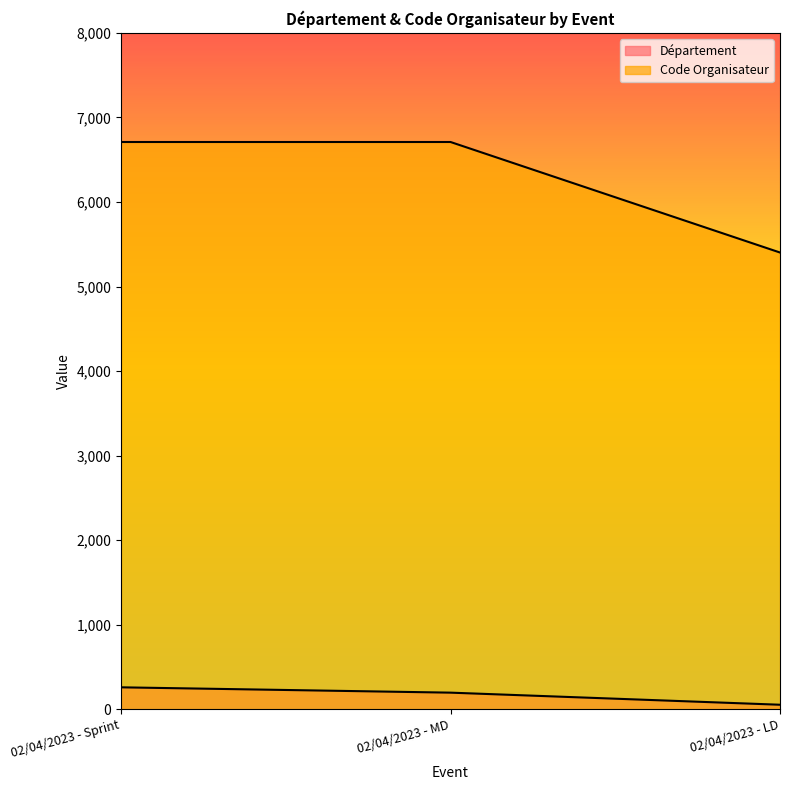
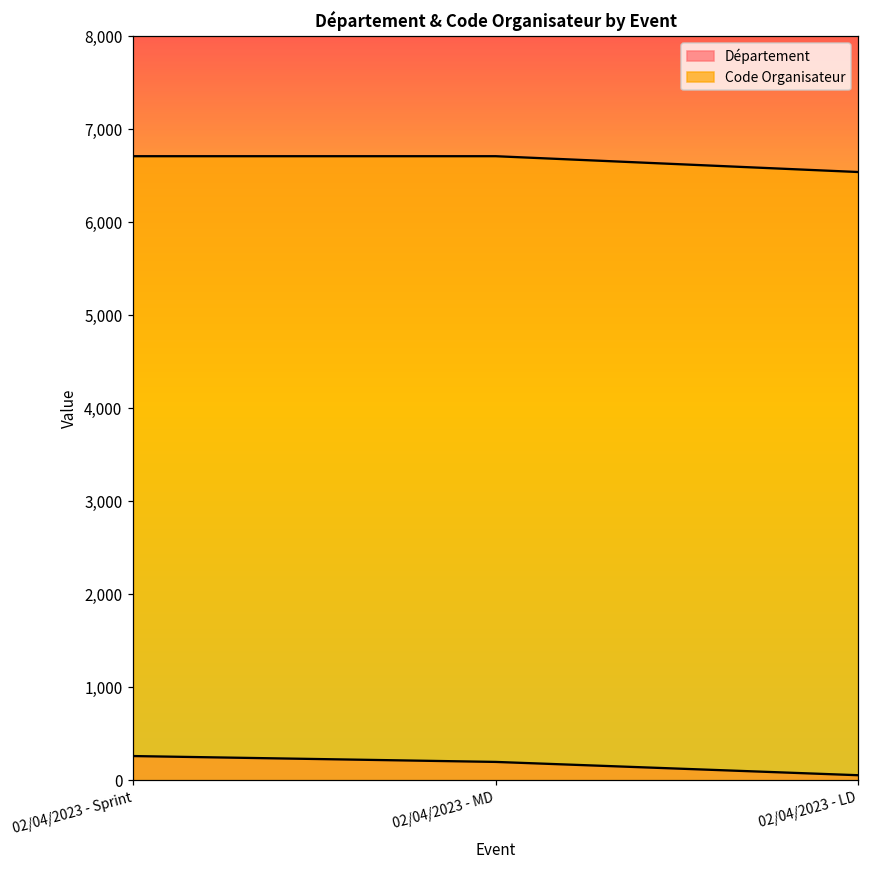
Code Organisateur, 02/04/2023 - LD: 5,400 -> 6,500
